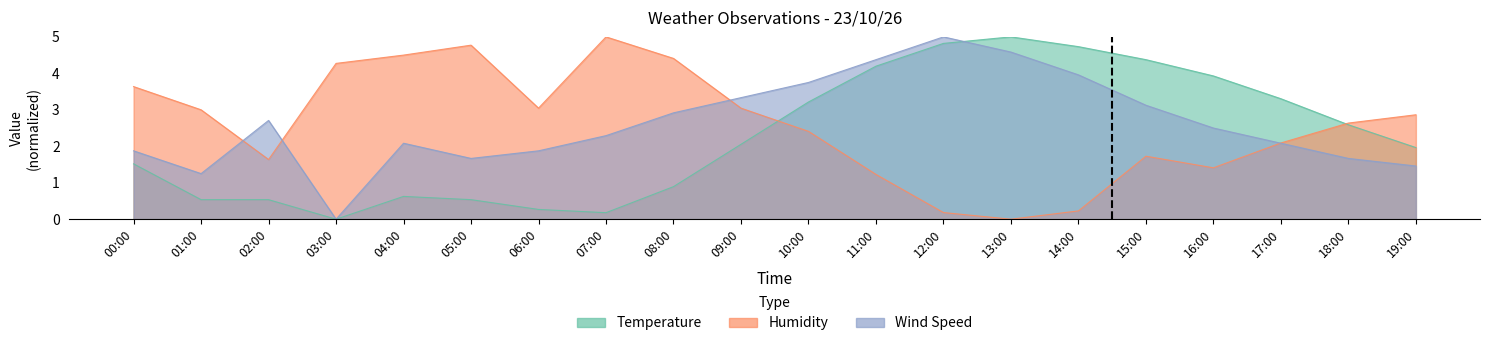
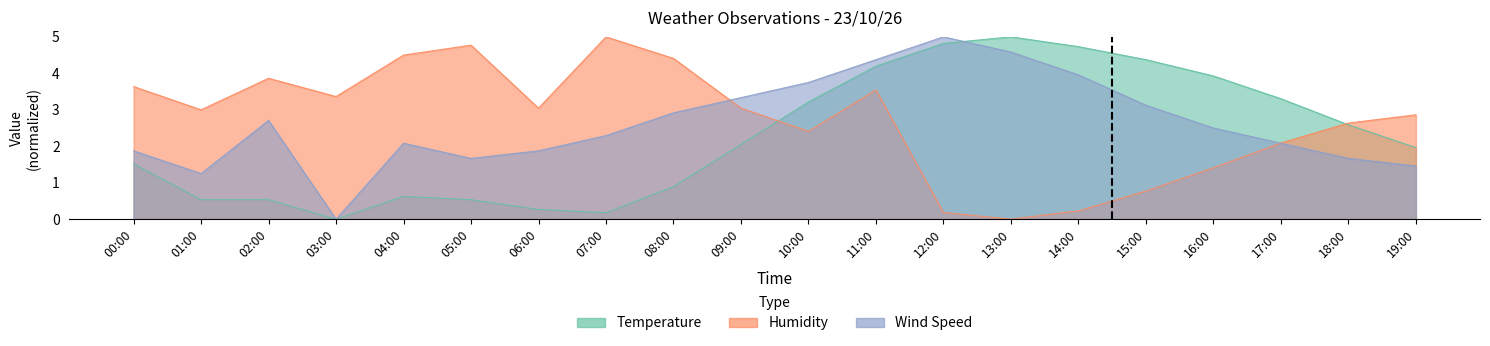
Humidity, 02:00: 1.6 -> 3.9
Humidity, 03:00: 4.3 -> 3.4
Humidity, 11:00: 1.2 -> 3.5
Humidity, 15:00: 1.7 -> 0.8
